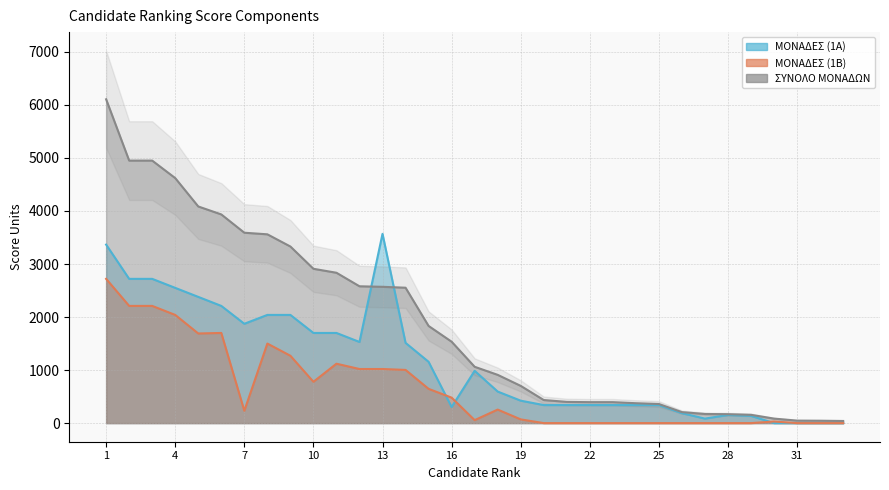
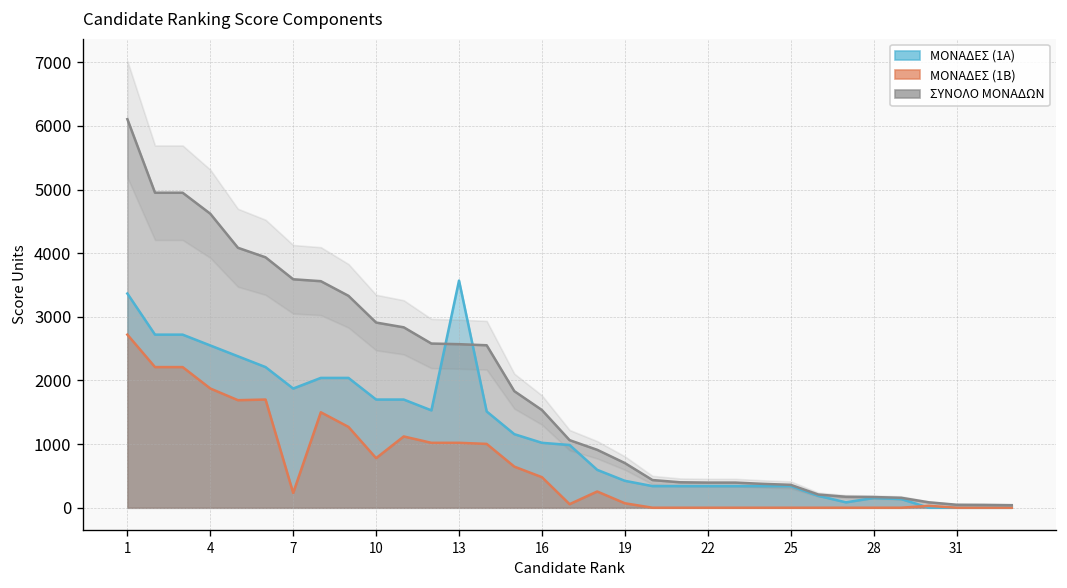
ΜΟΝΑΔΕΣ (1Β), 4: 2000 -> 1900
ΜΟΝΑΔΕΣ (1Α), 16: 300 -> 1000
